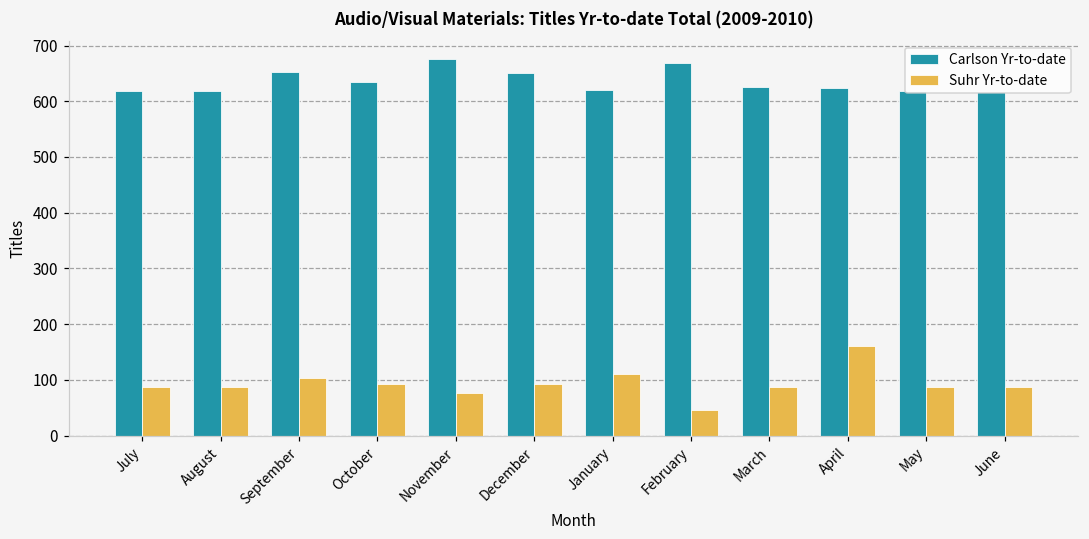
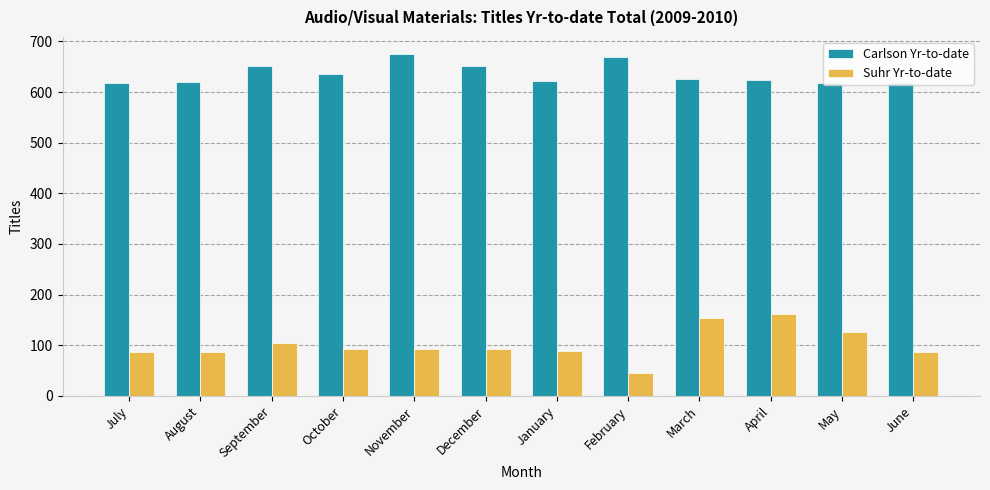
Suhr Yr-to-date, November: 80 -> 90
Suhr Yr-to-date, January: 110 -> 90
Suhr Yr-to-date, March: 90 -> 150
Suhr Yr-to-date, May: 90 -> 130
